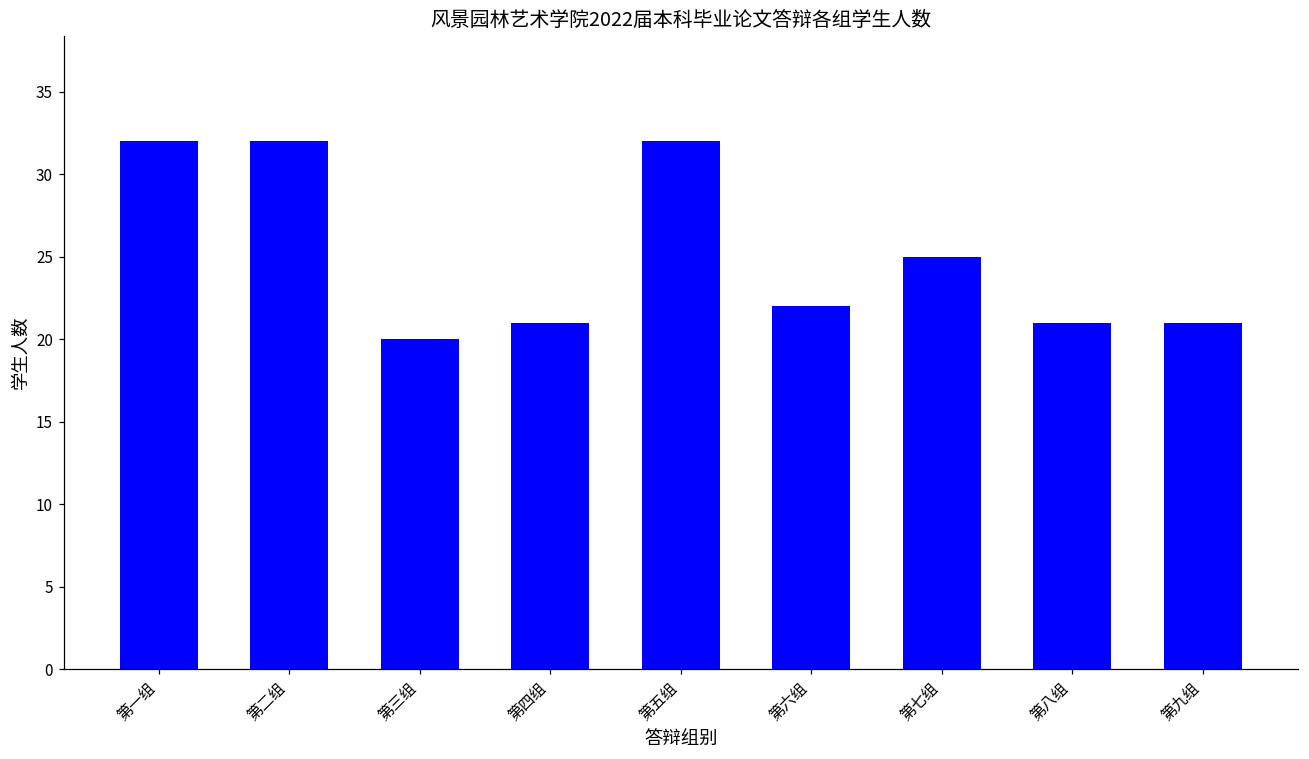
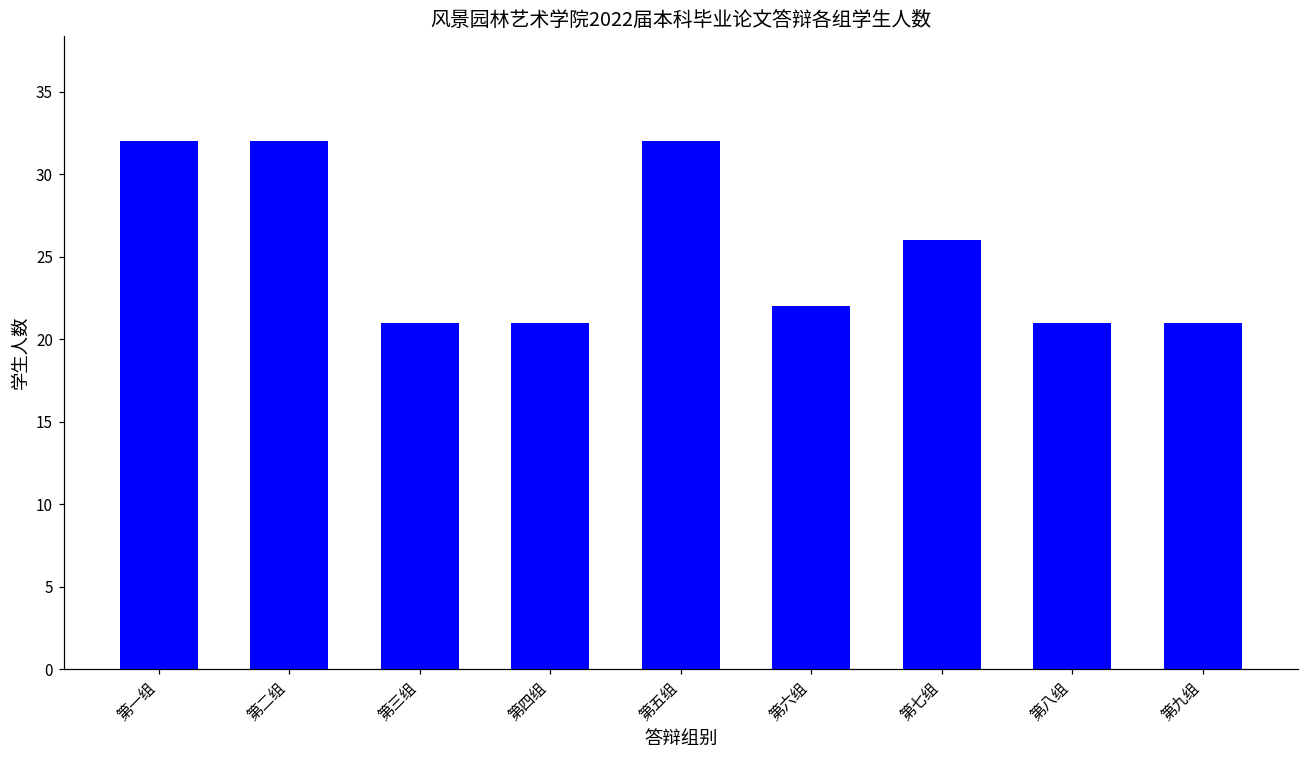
第三组: 20 -> 21
第七组: 25 -> 26
